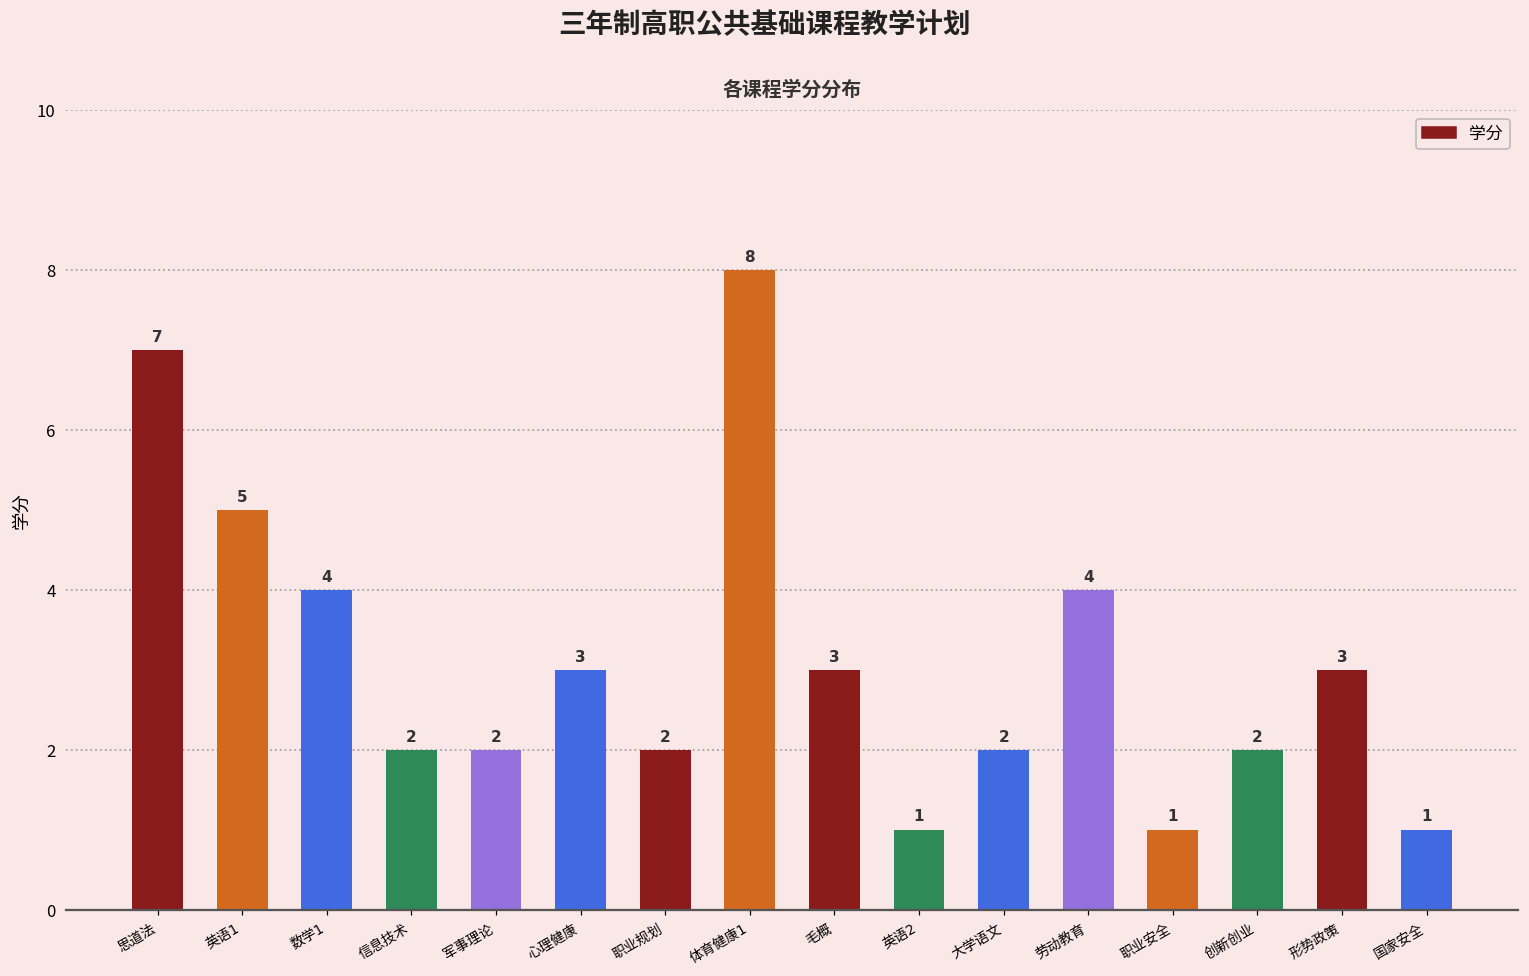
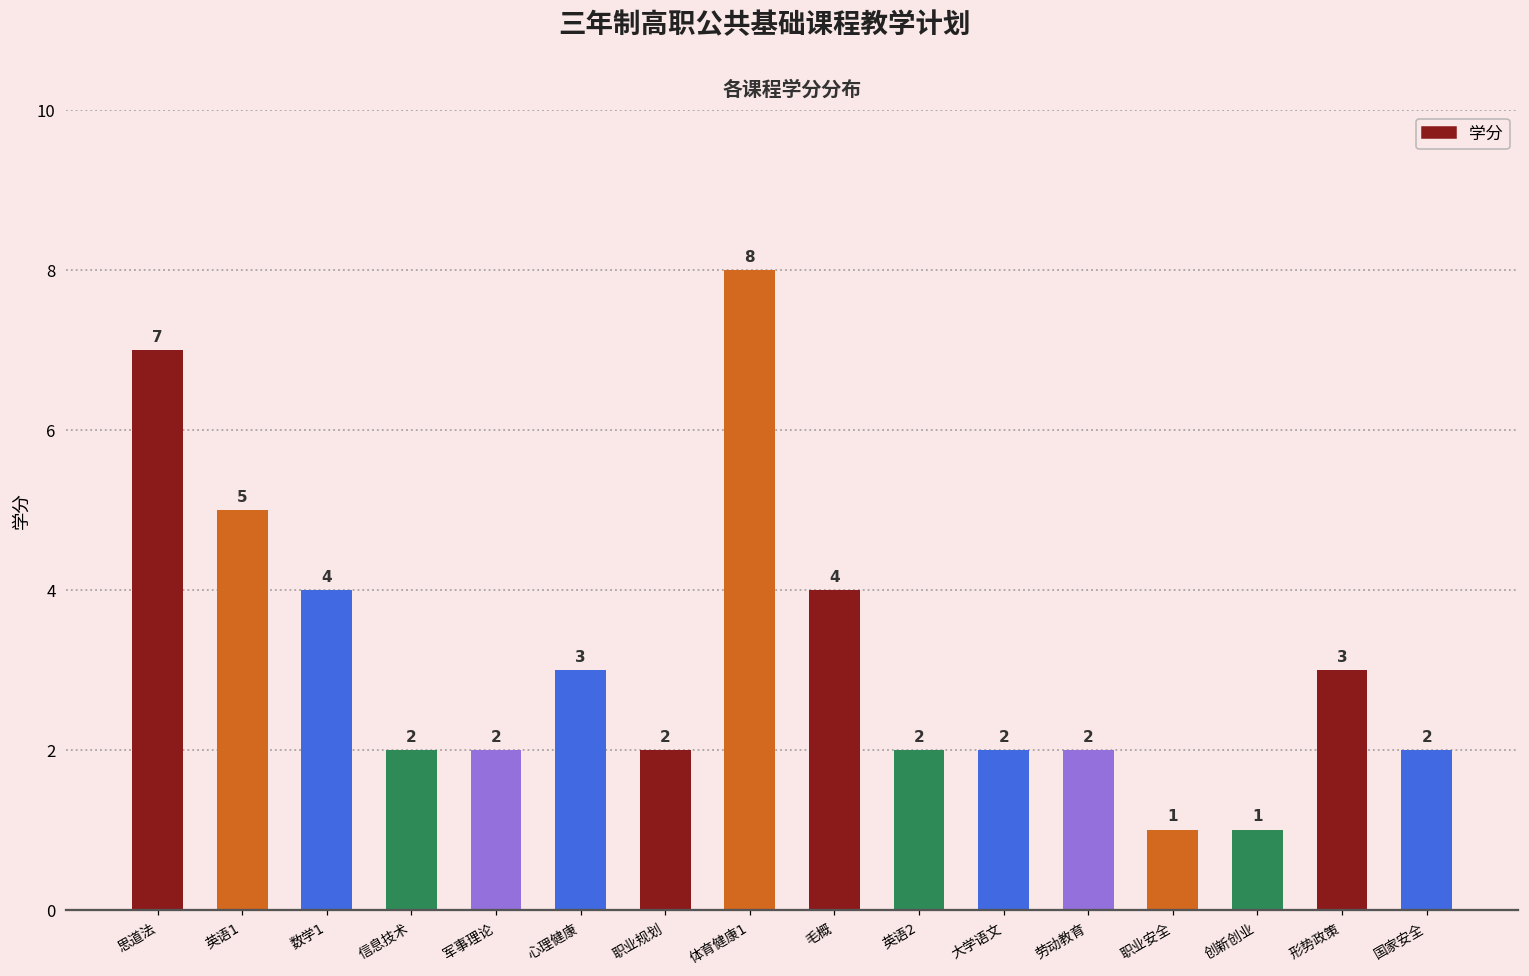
毛概: 3 -> 4
英语2: 1 -> 2
劳动教育: 4 -> 2
创新创业: 2 -> 1
国家安全: 1 -> 2
